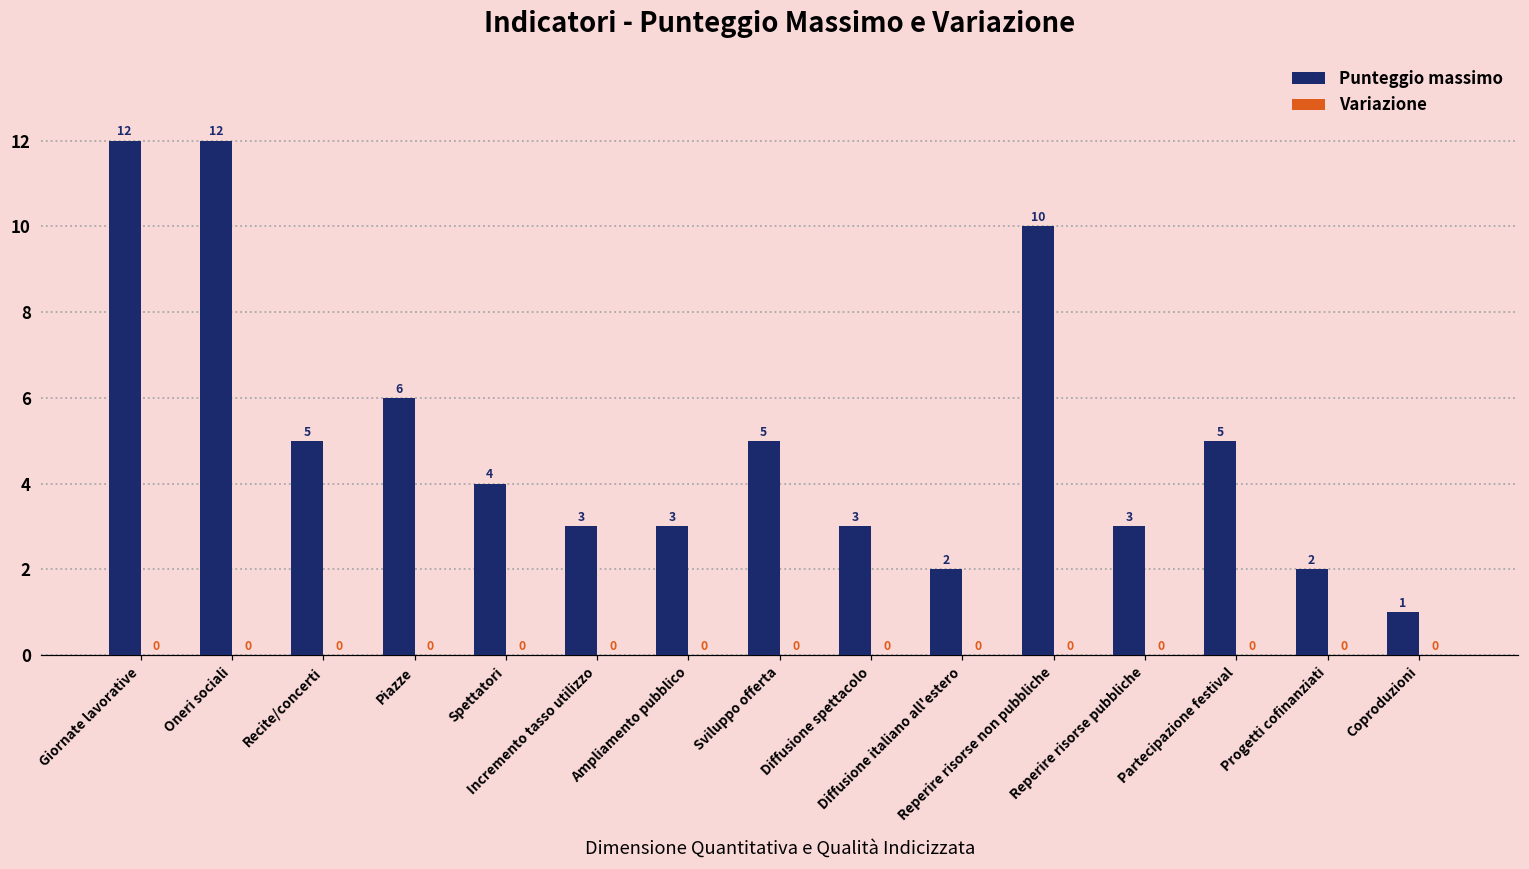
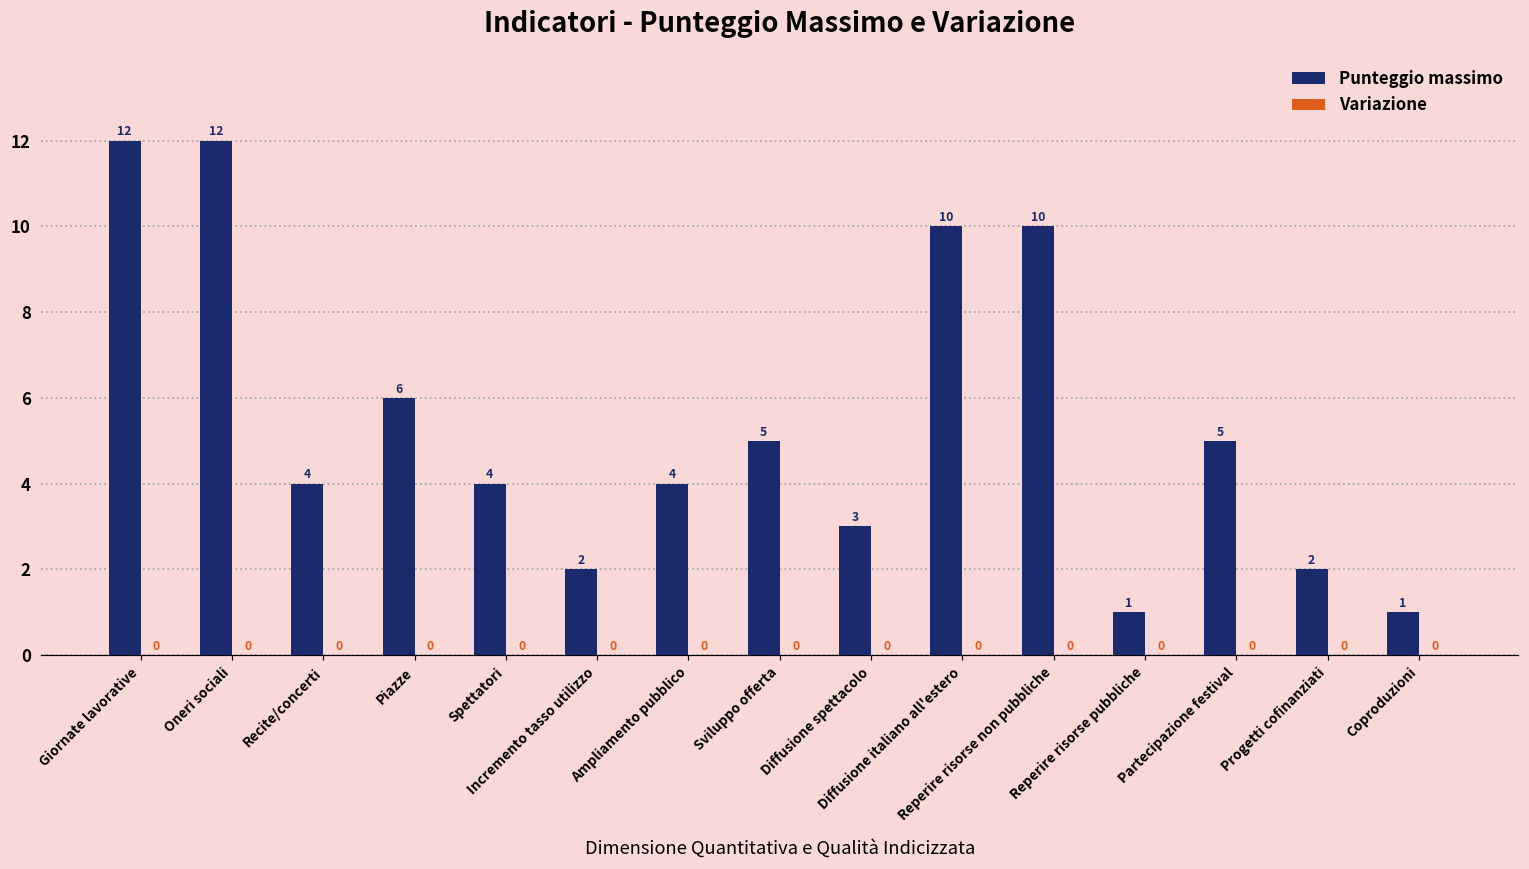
Punteggio massimo, Recite/concerti: 5 -> 4
Punteggio massimo, Incremento tasso utilizzo: 3 -> 2
Punteggio massimo, Ampliamento pubblico: 3 -> 4
Punteggio massimo, Diffusione italiano all'estero: 2 -> 10
Punteggio massimo, Reperire risorse pubbliche: 3 -> 1
